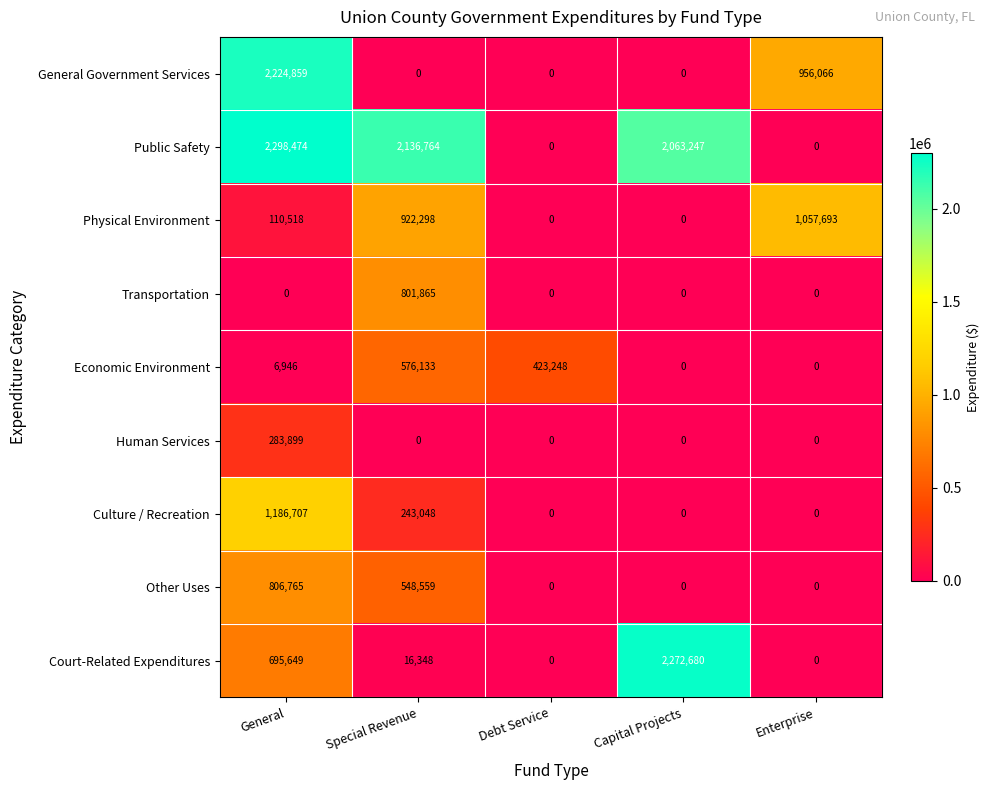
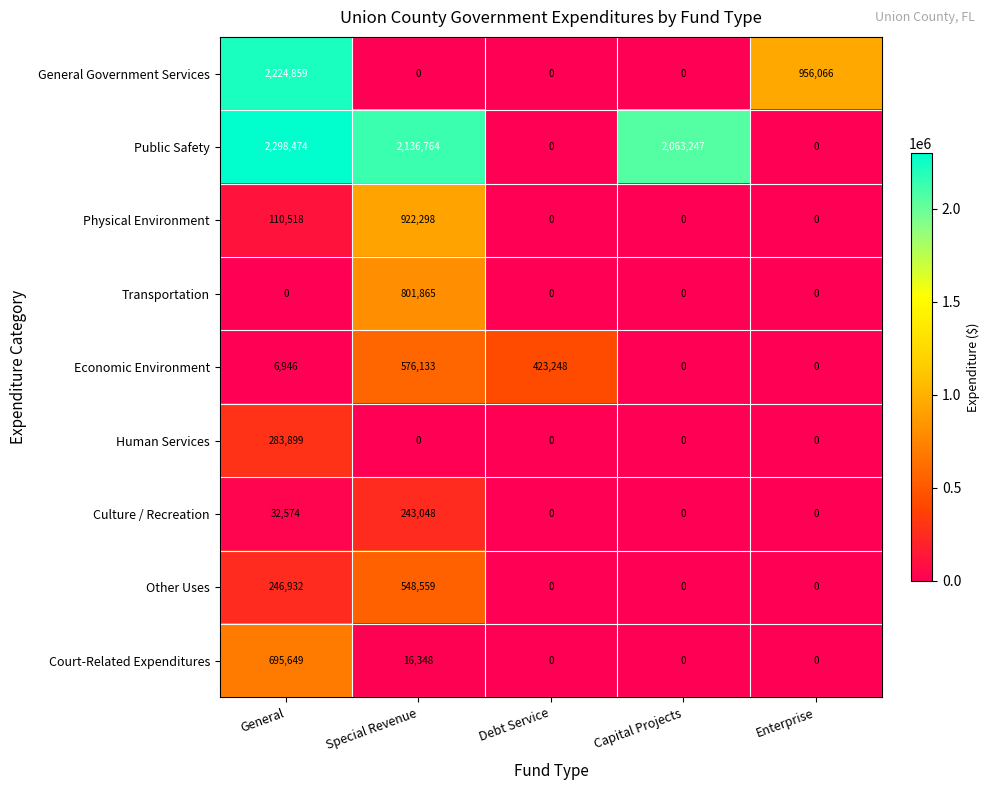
Physical Environment, Enterprise: 1,057,693 -> 0
Culture / Recreation, General: 1,186,707 -> 32,574
Other Uses, General: 806,765 -> 246,932
Court-Related Expenditures, Capital Projects: 2,272,680 -> 0
